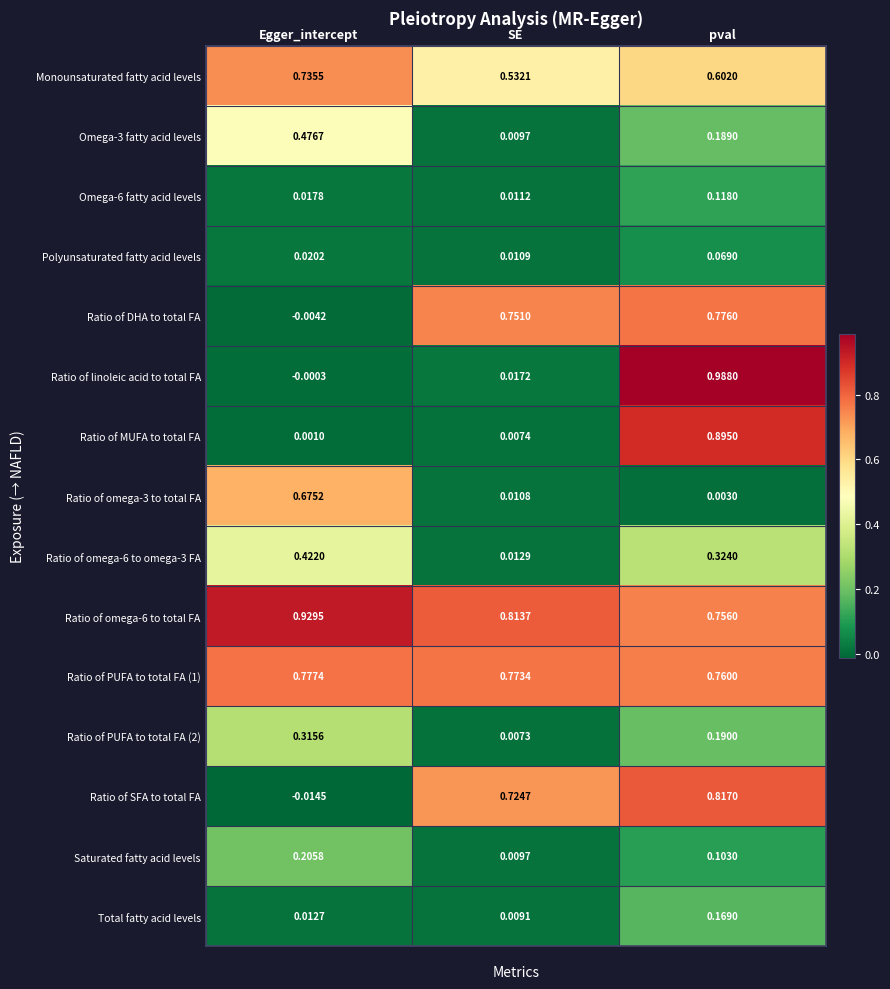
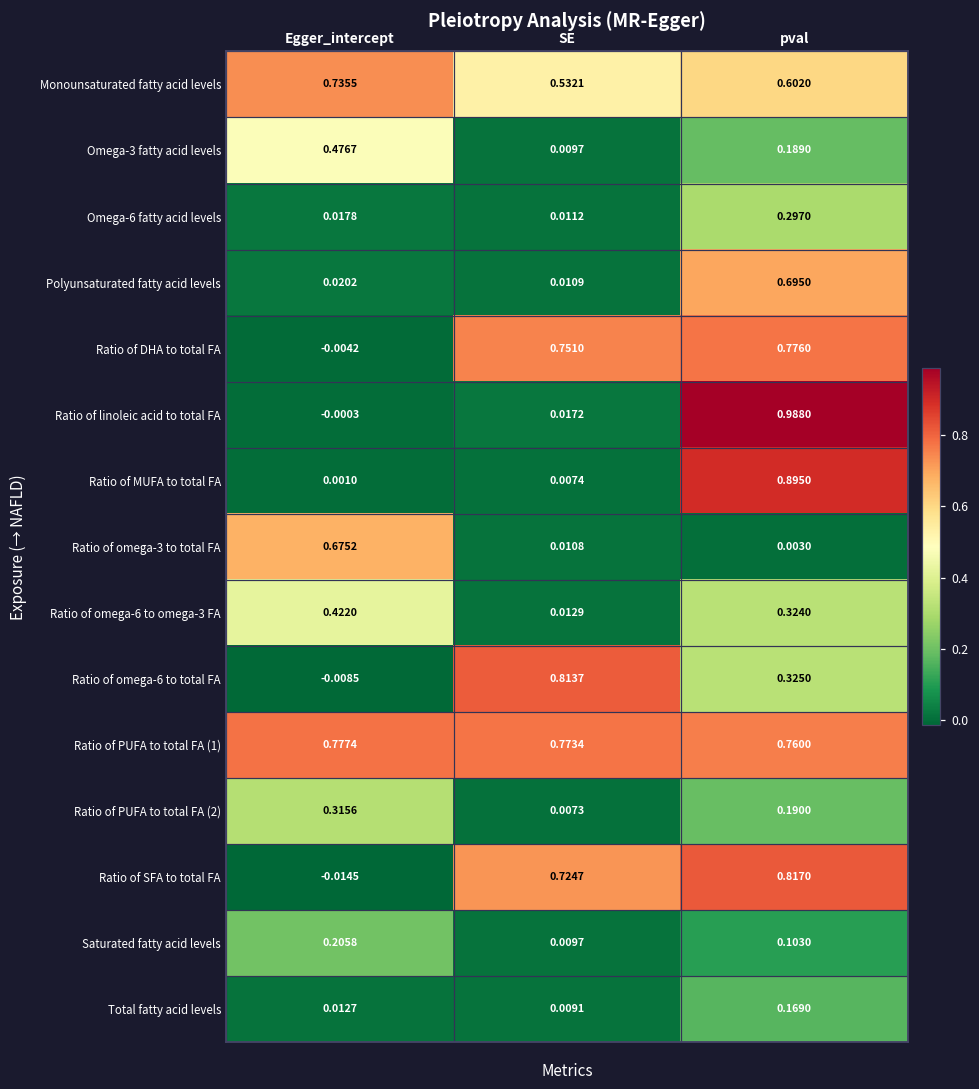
Omega-6 fatty acid levels, pval: 0.1180 -> 0.2970
Polyunsaturated fatty acid levels, pval: 0.0690 -> 0.6950
Ratio of omega-6 to total FA, Egger_intercept: 0.9295 -> -0.0085
Ratio of omega-6 to total FA, pval: 0.7560 -> 0.3250
